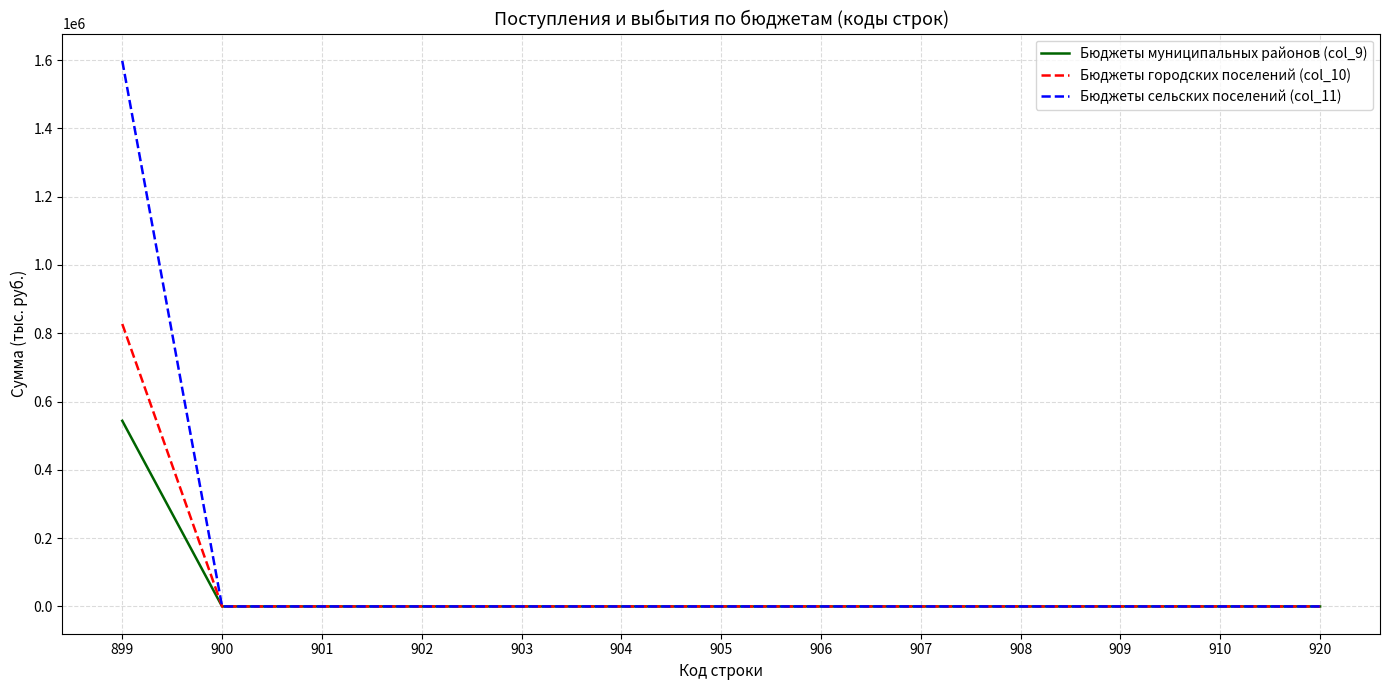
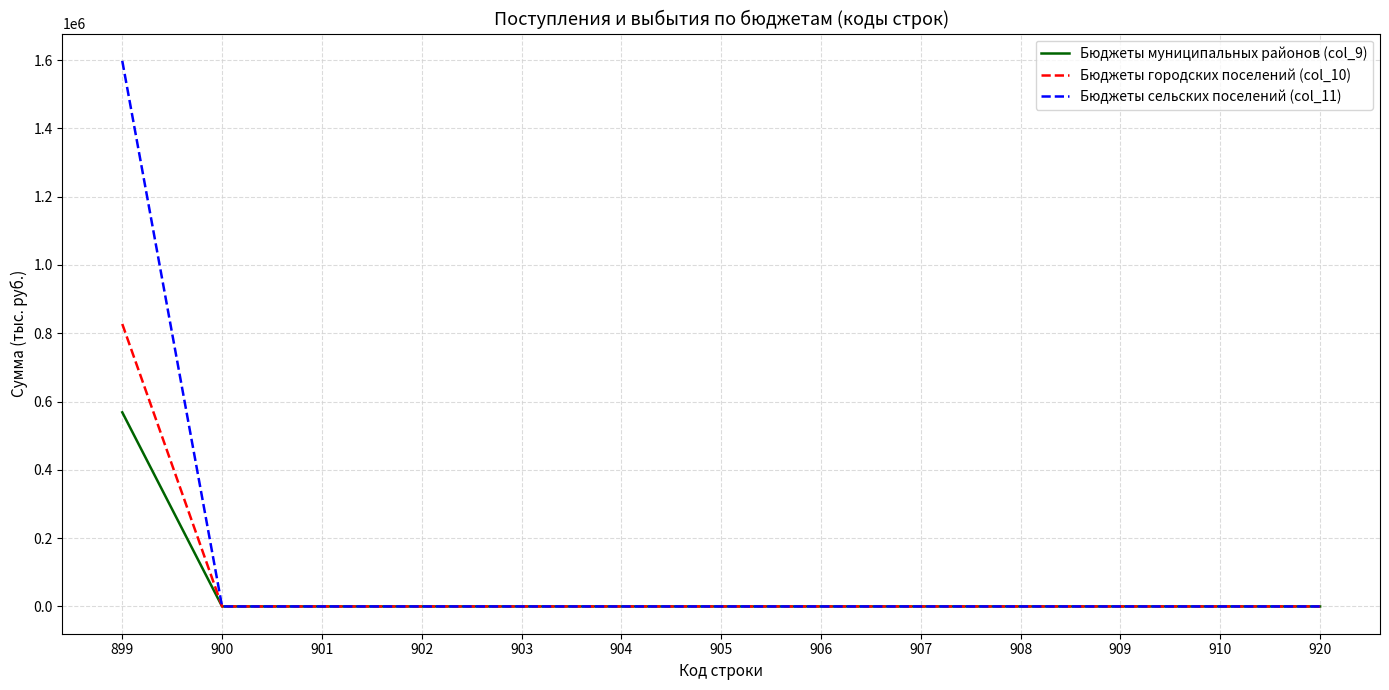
Бюджеты муниципальных районов (col_9), 899: 540000 -> 570000
